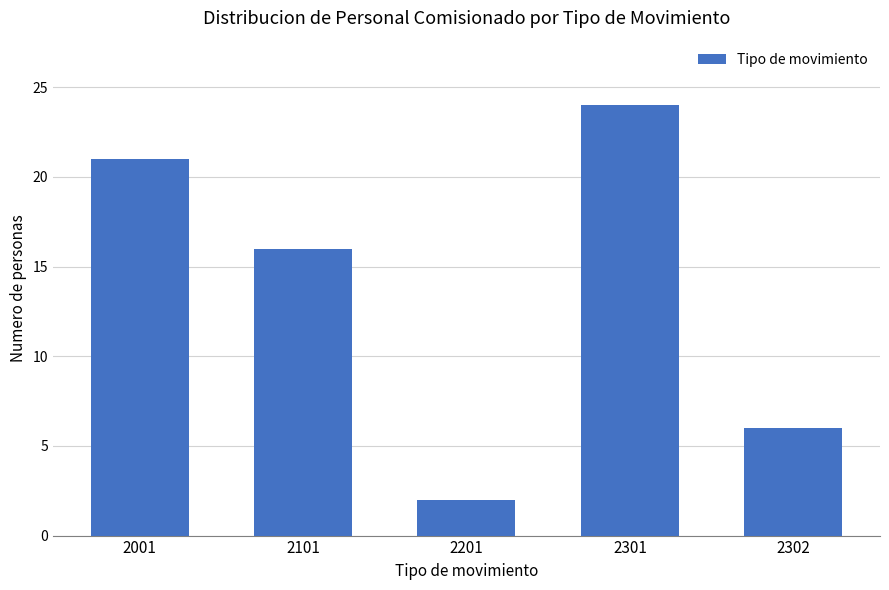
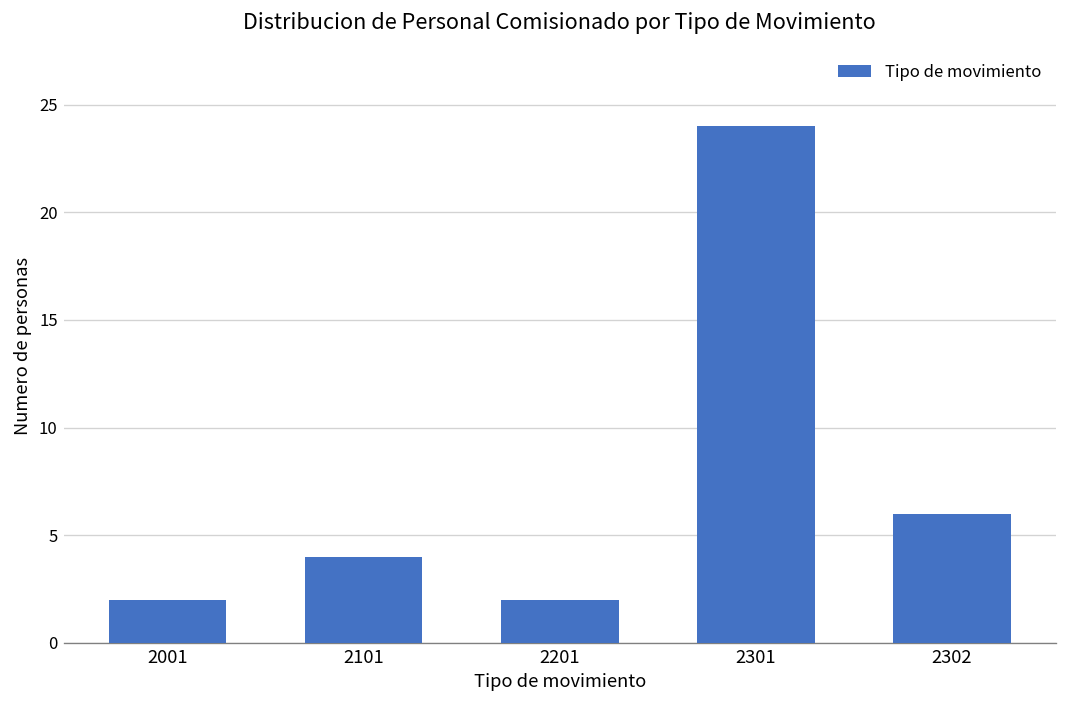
2001: 21 -> 2
2101: 16 -> 4
